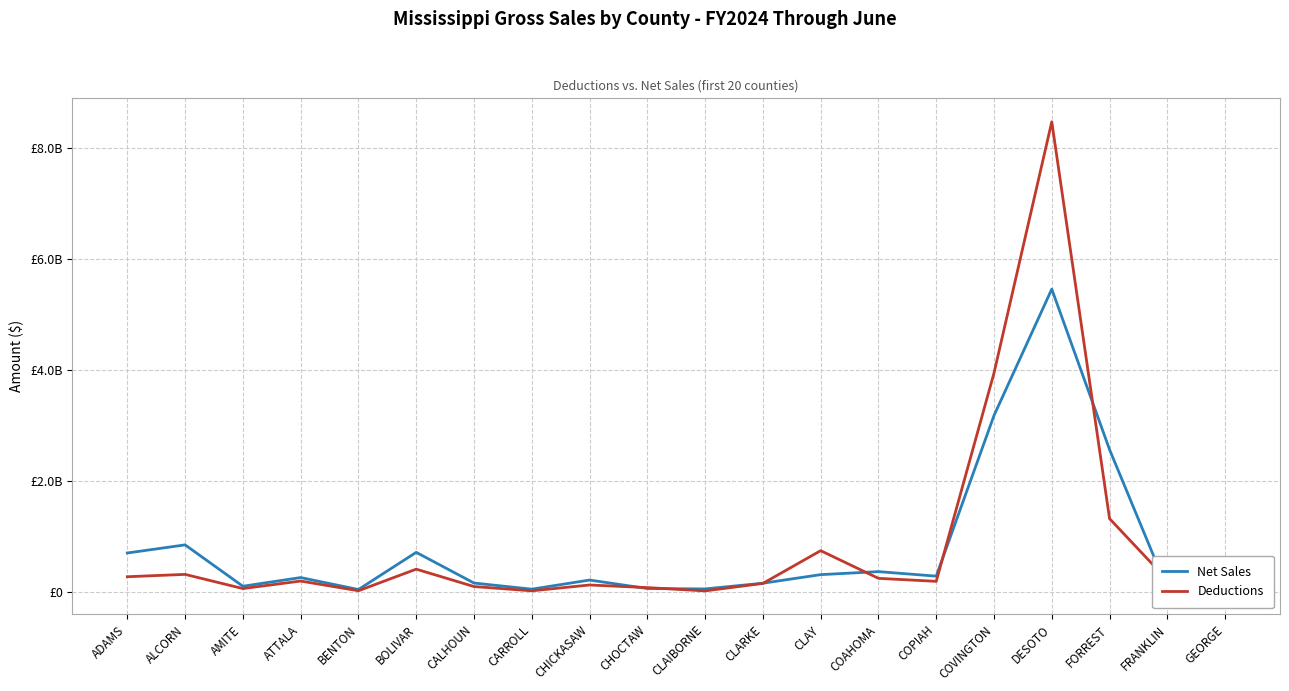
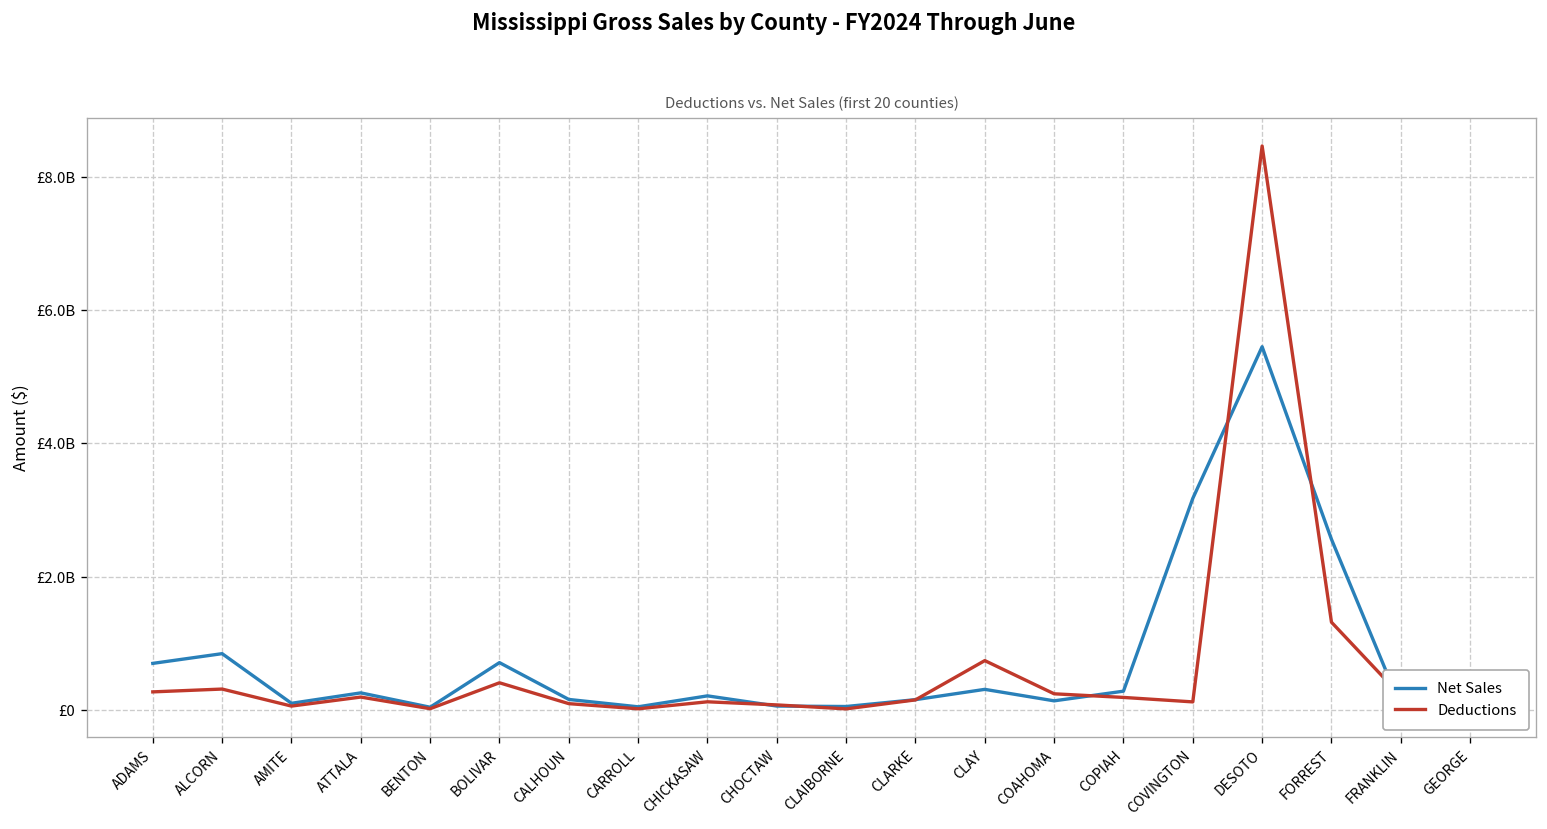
Net Sales, COAHOMA: £400000000 -> £100000000
Deductions, COVINGTON: £3900000000 -> £100000000
